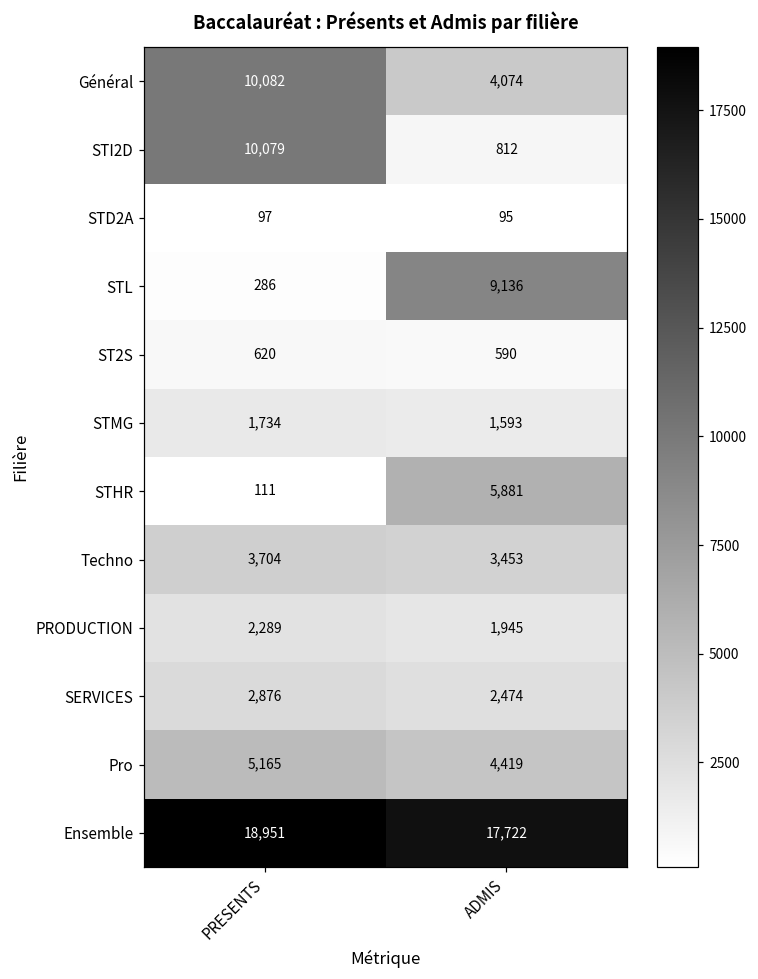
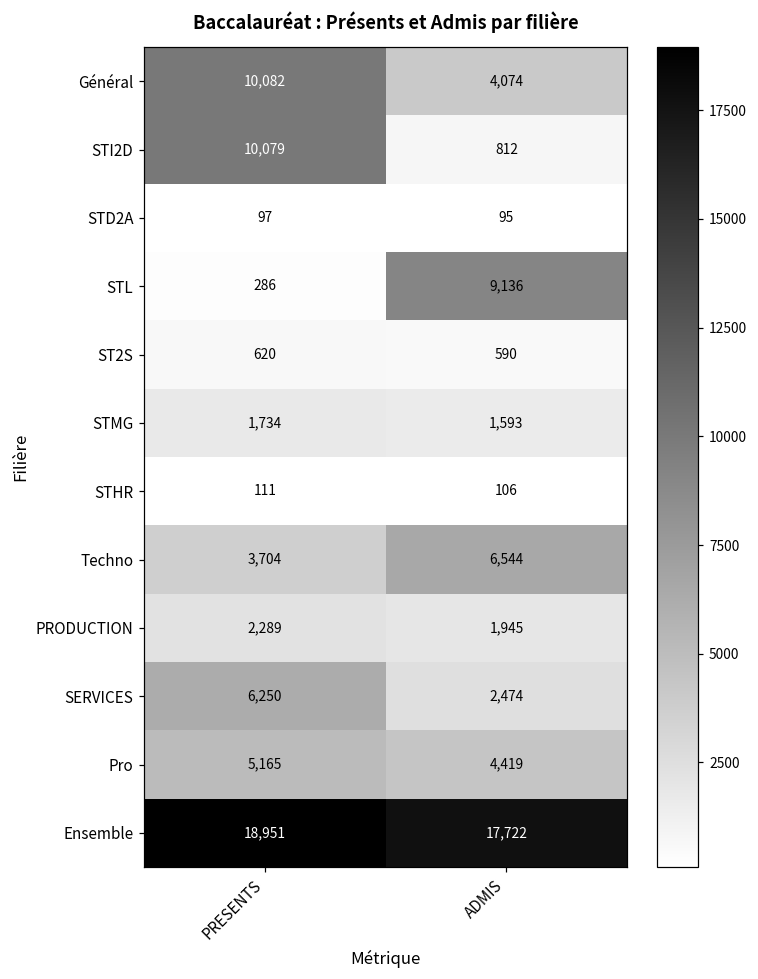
STHR, ADMIS: 5,881 -> 106
Techno, ADMIS: 3,453 -> 6,544
SERVICES, PRESENTS: 2,876 -> 6,250
